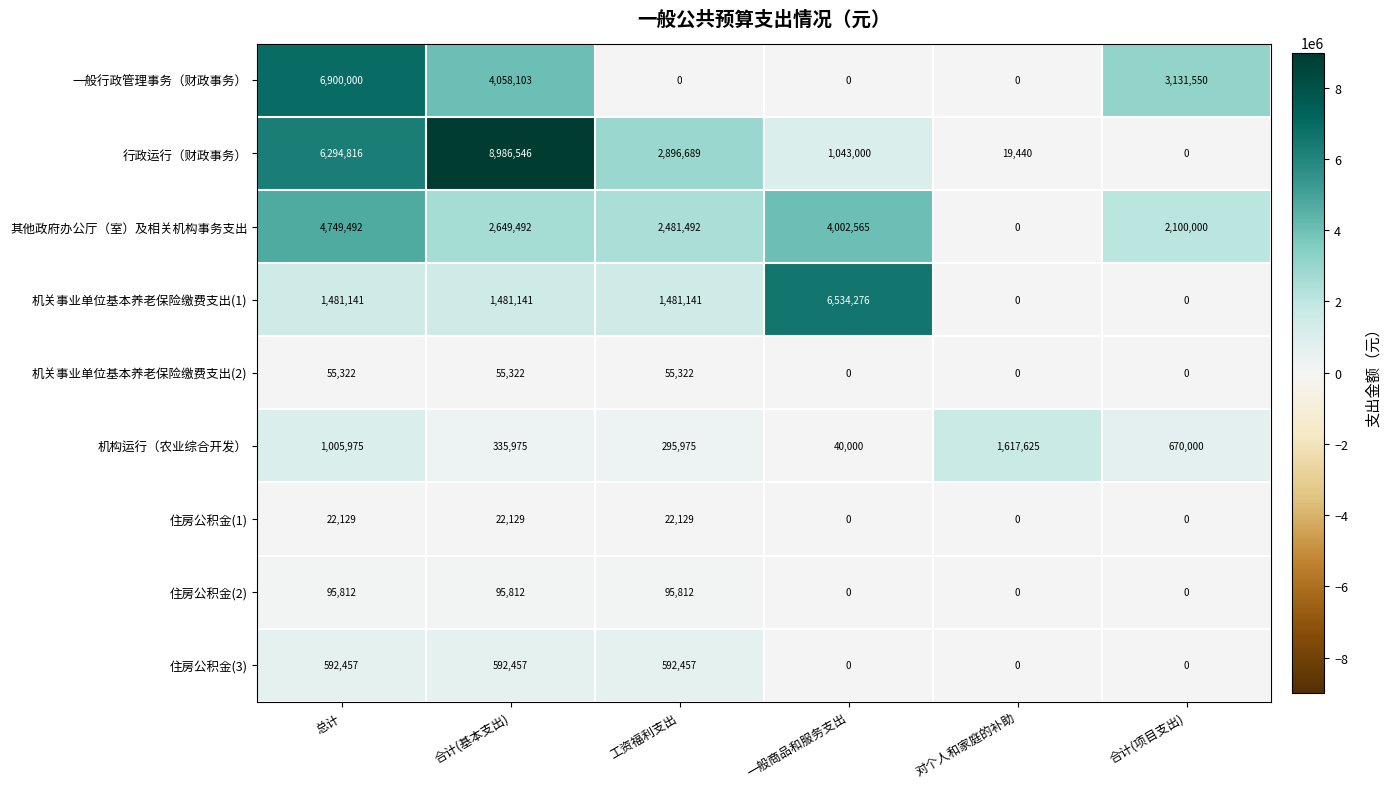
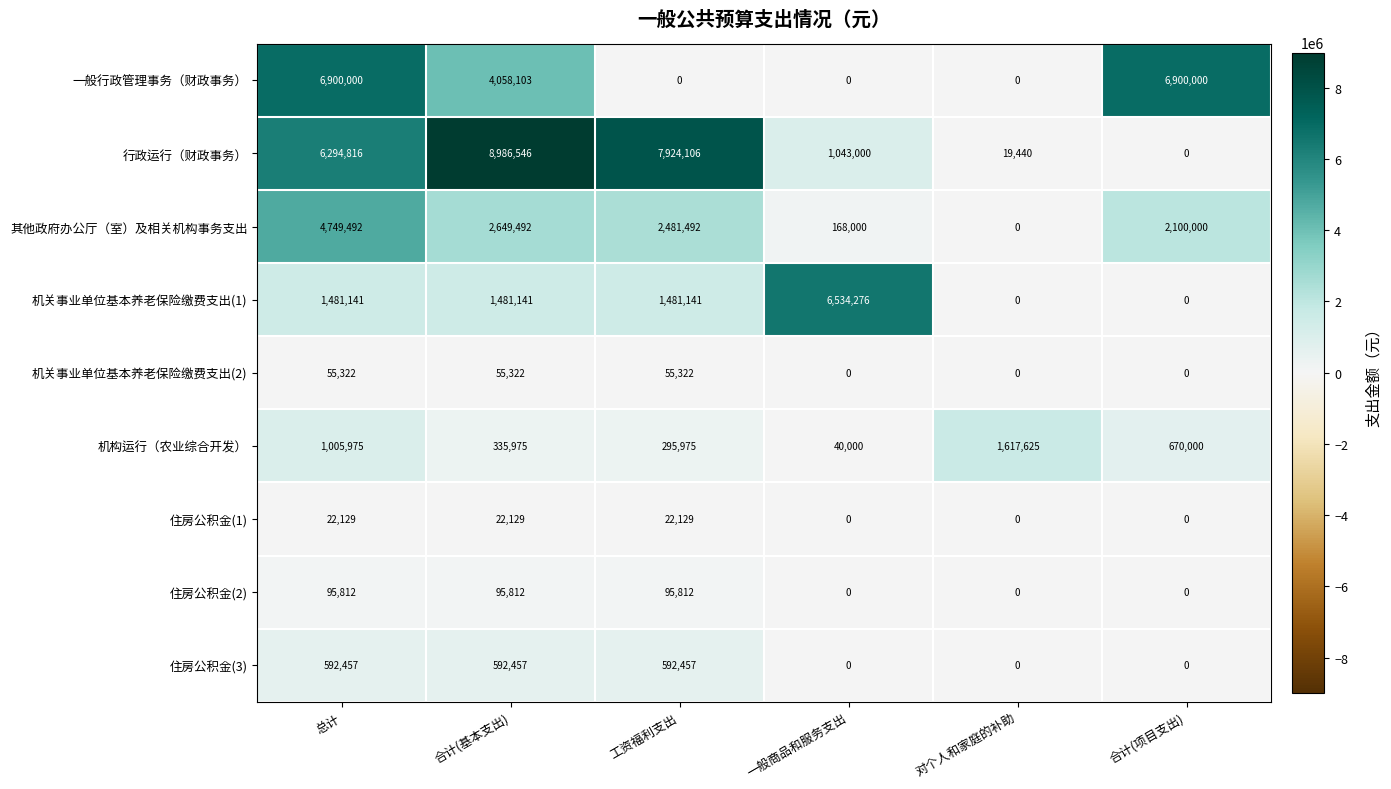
一般行政管理事务（财政事务）, 合计(项目支出): 3,131,550 -> 6,900,000
行政运行（财政事务）, 工资福利支出: 2,896,689 -> 7,924,106
其他政府办公厅（室）及相关机构事务支出, 一般商品和服务支出: 4,002,565 -> 168,000
